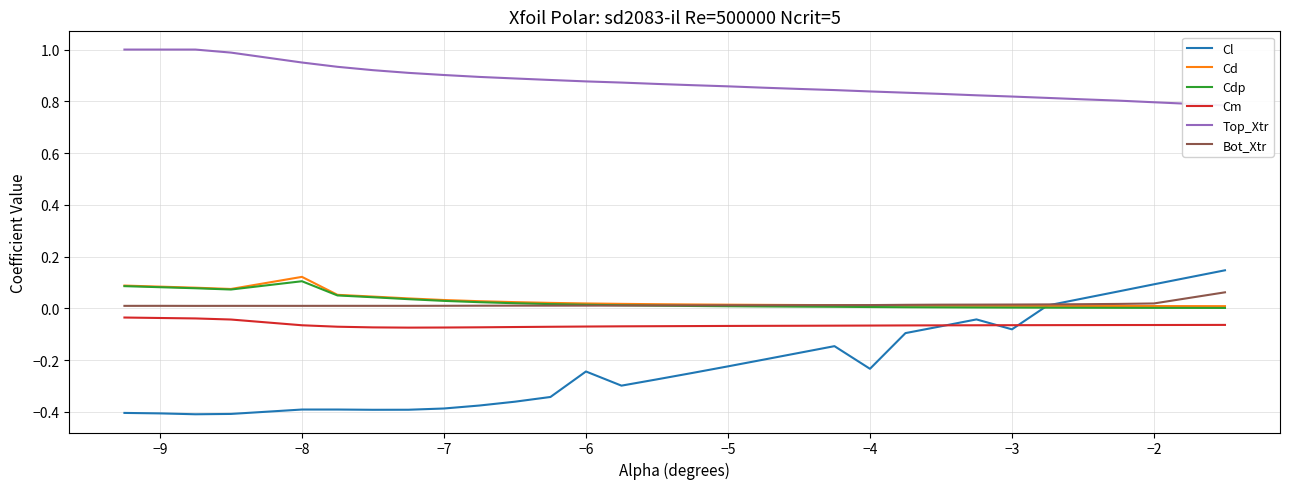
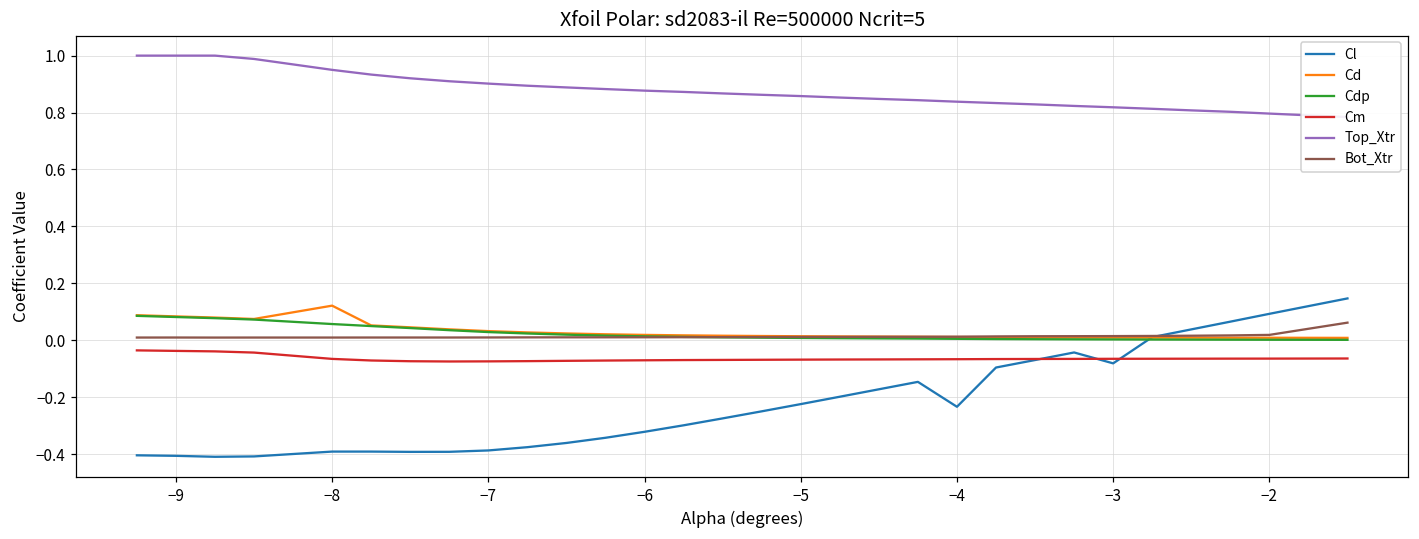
Cdp, −8: 0.10 -> 0.06
Cl, −6: -0.24 -> -0.32
